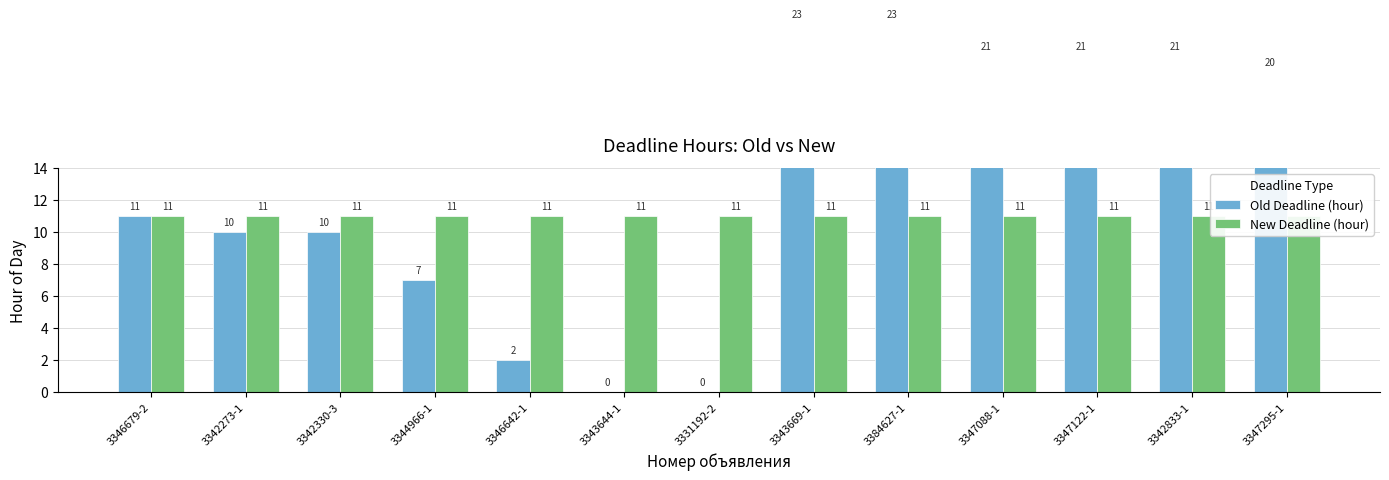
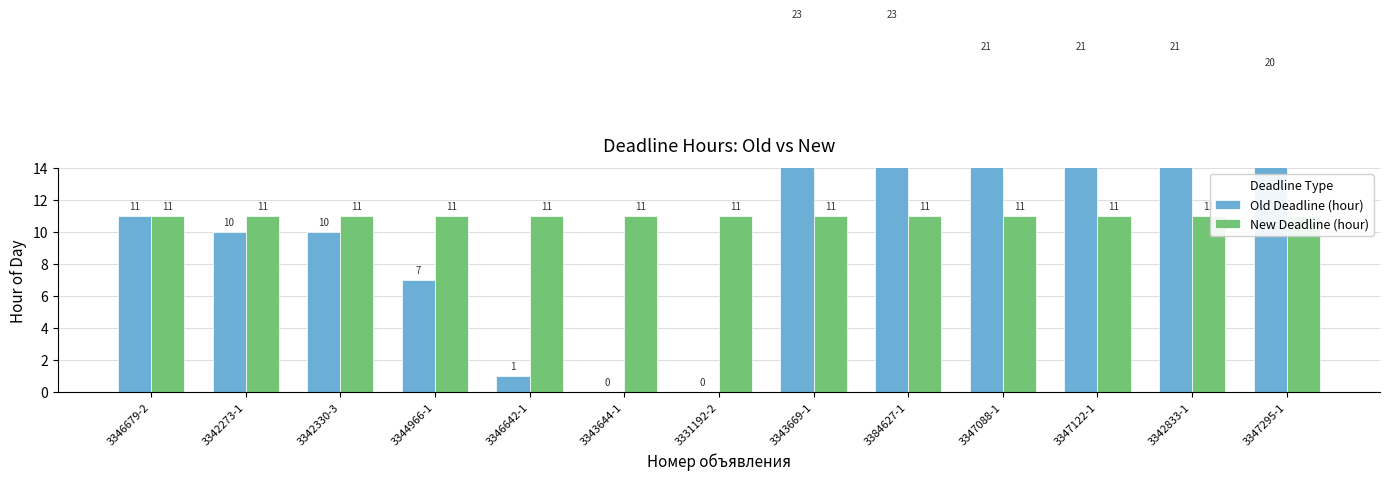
Old Deadline (hour), 3346642-1: 2 -> 1
